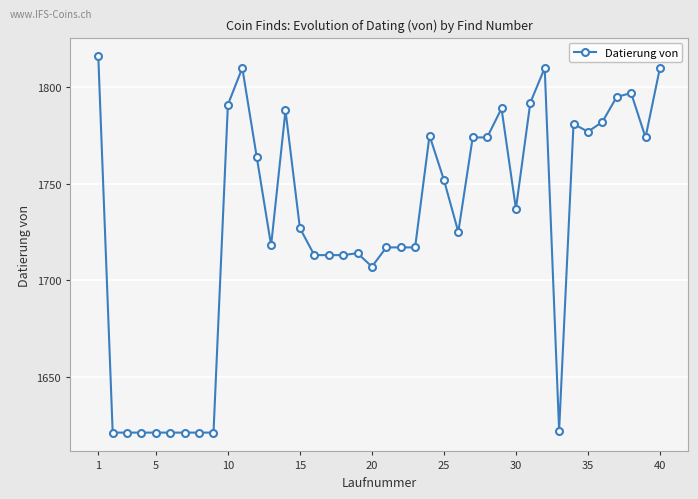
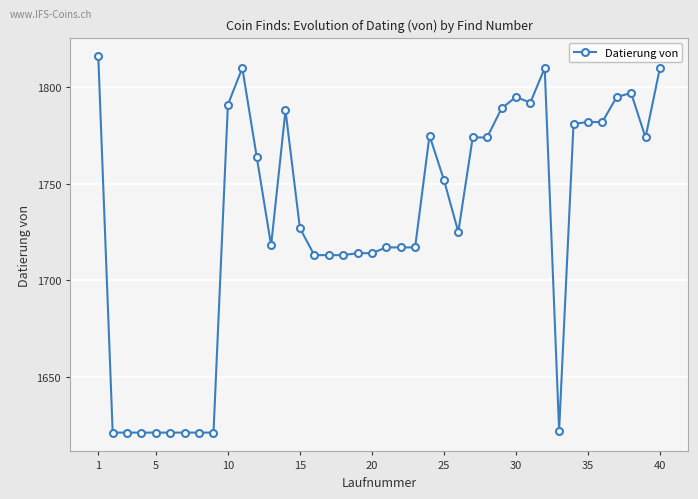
20: 1707 -> 1714
30: 1737 -> 1795
35: 1777 -> 1782
